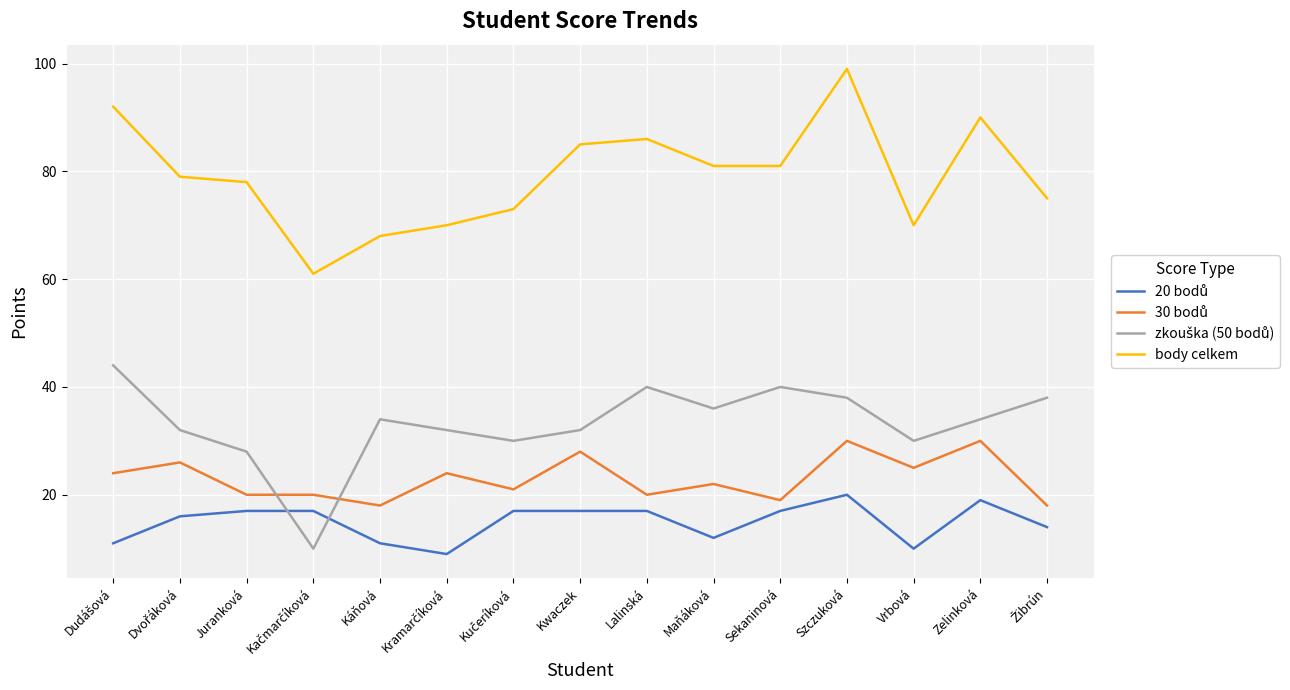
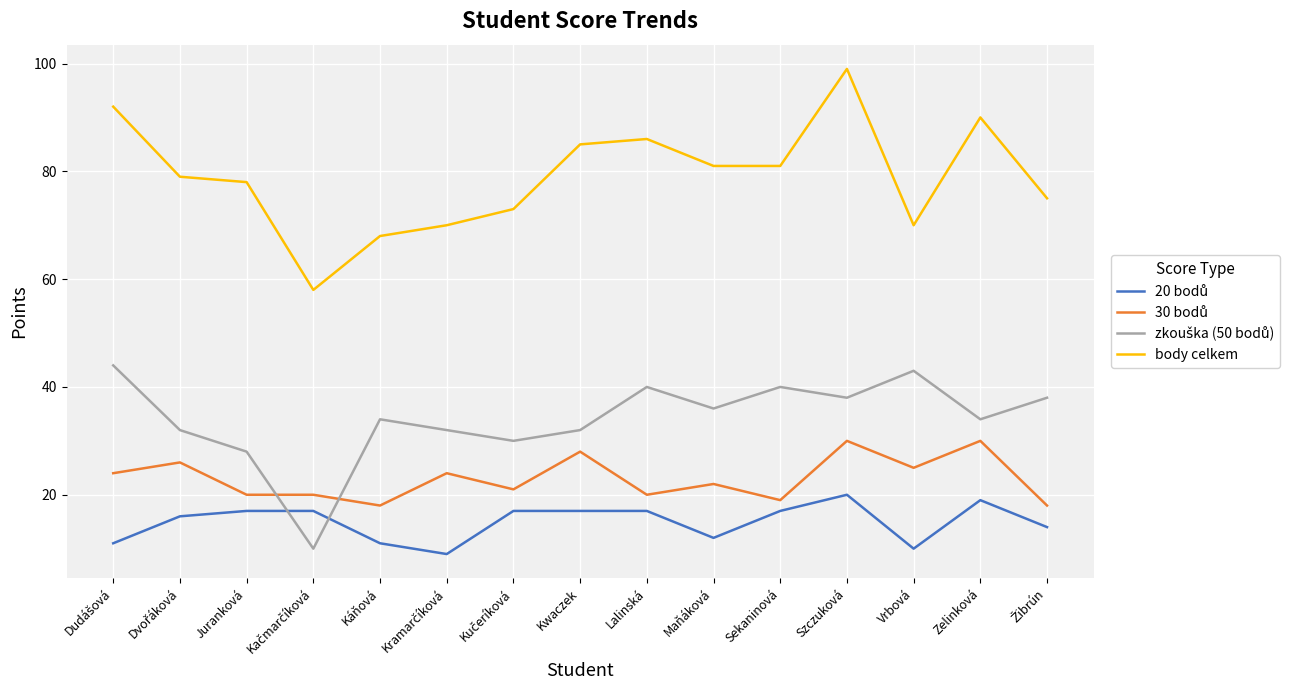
body celkem, Kačmarčíková: 61 -> 58
zkouška (50 bodů), Vrbová: 30 -> 43
